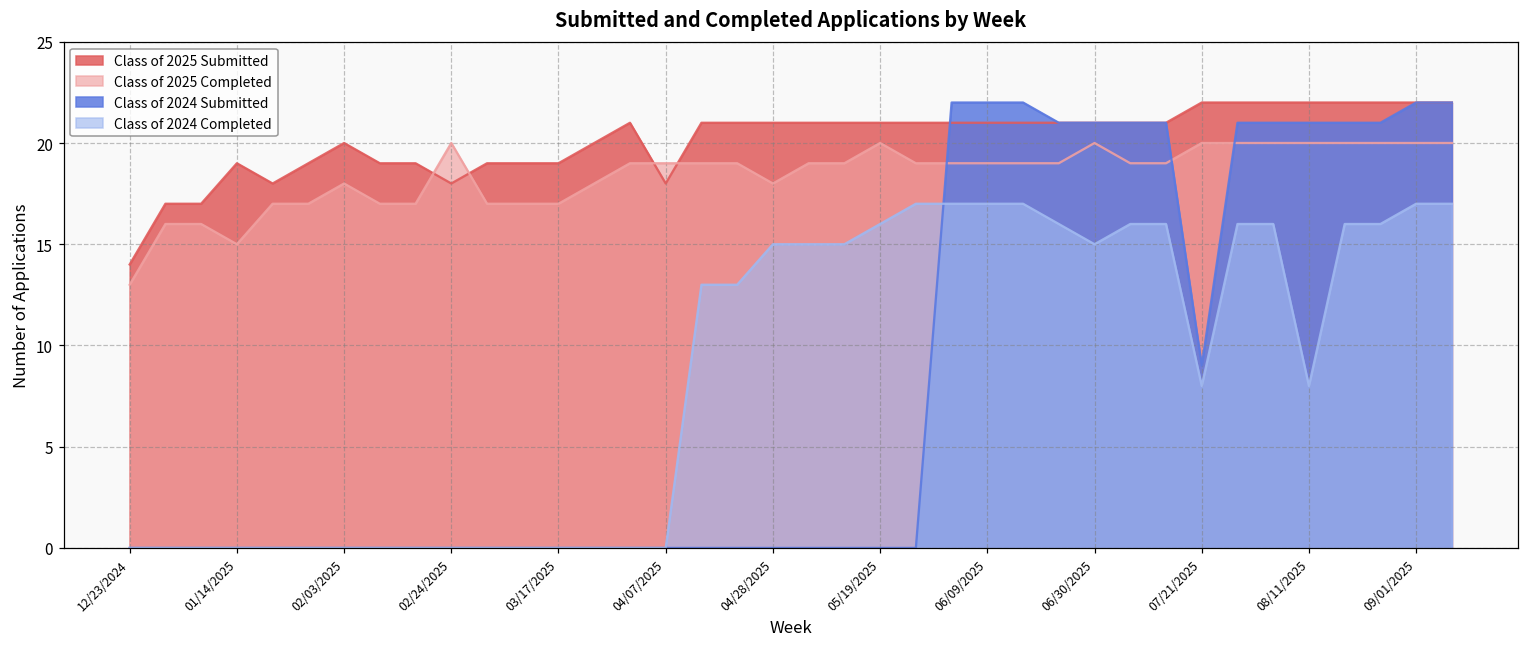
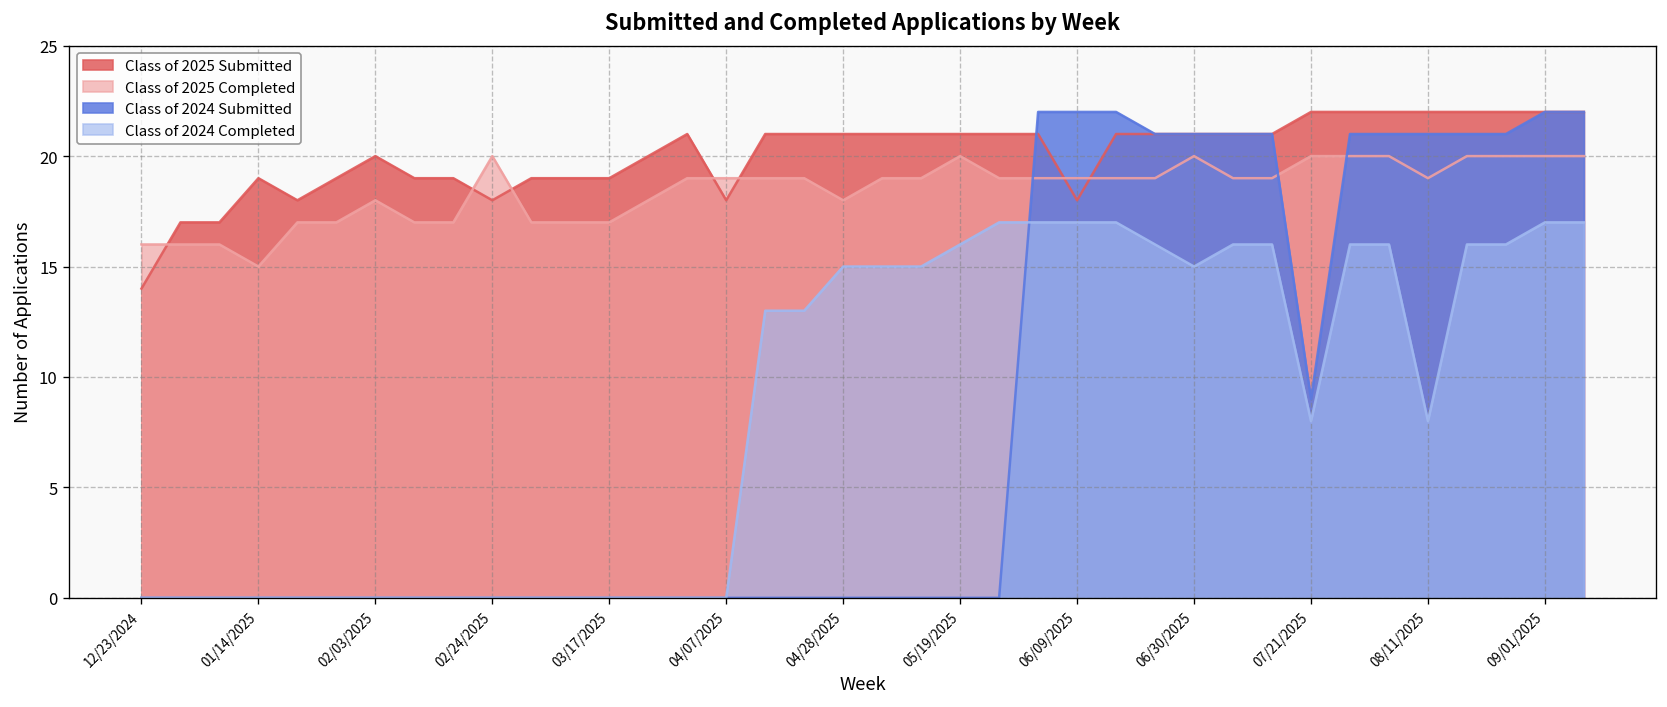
Class of 2025 Completed, 12/23/2024: 13 -> 16
Class of 2025 Submitted, 06/09/2025: 21 -> 18
Class of 2025 Completed, 08/11/2025: 20 -> 19
